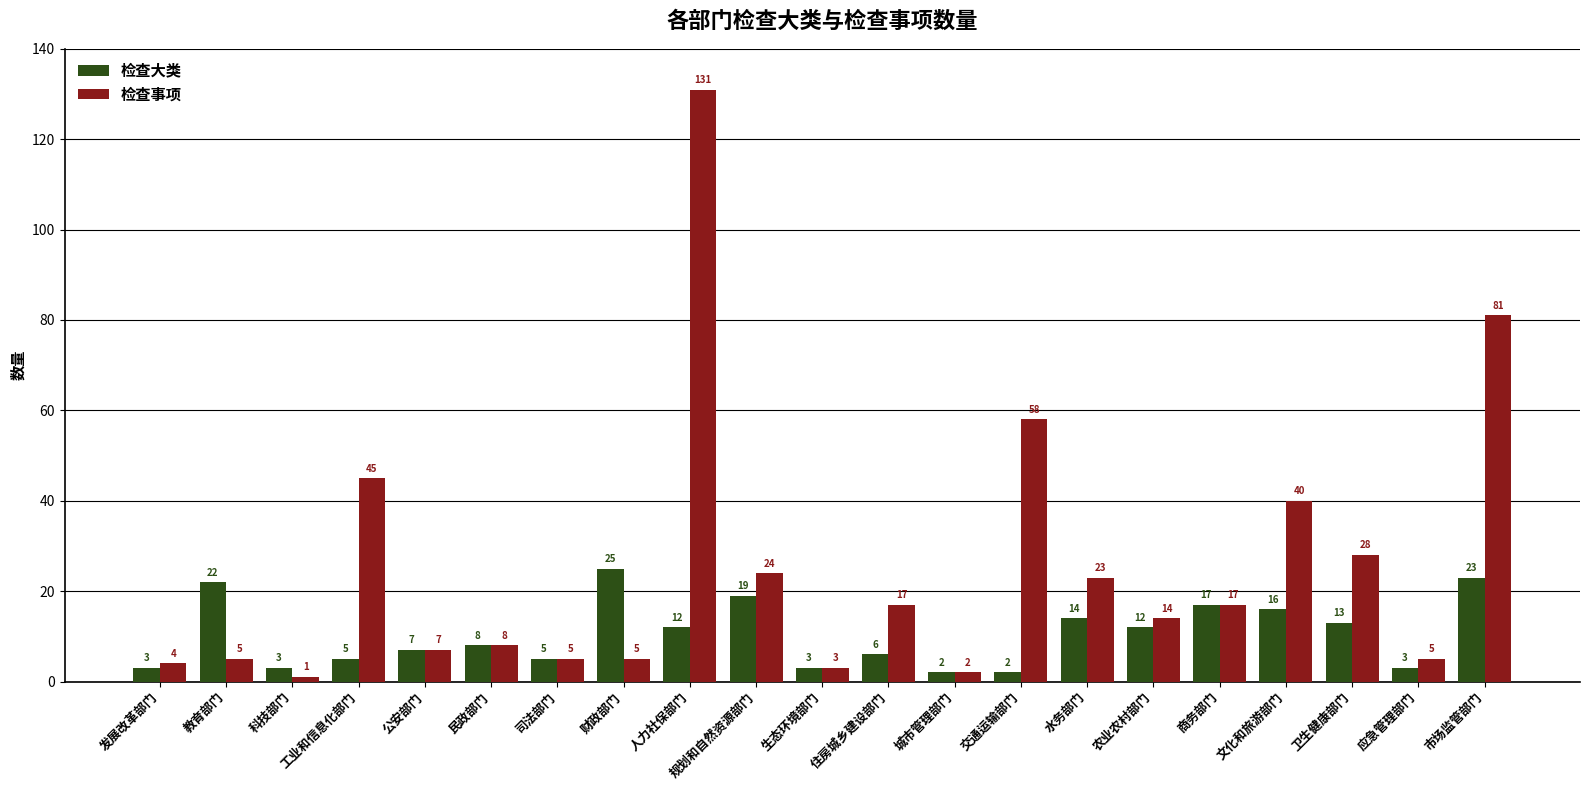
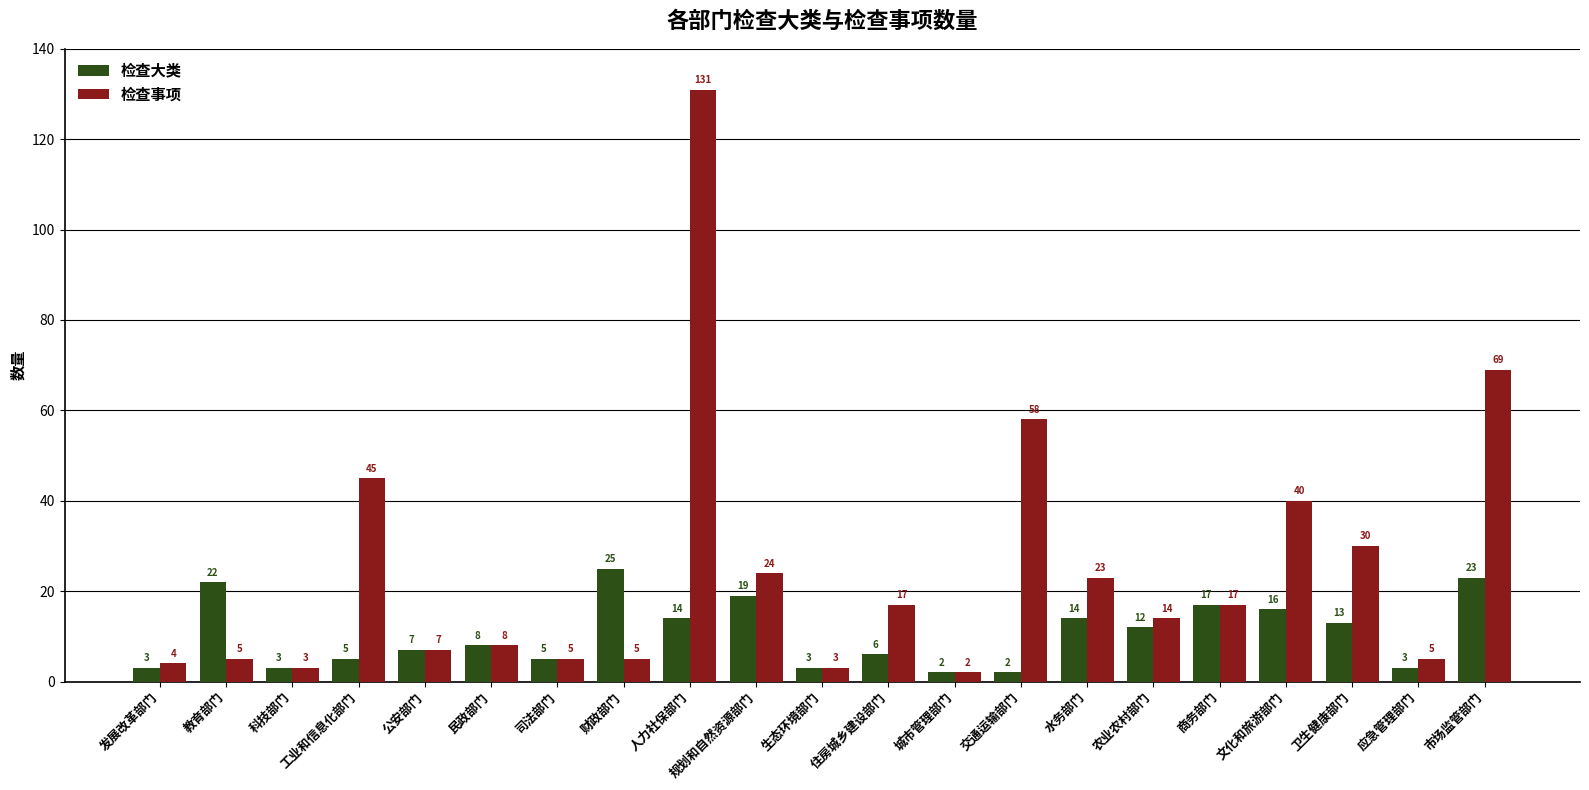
检查事项, 科技部门: 1 -> 3
检查大类, 人力社保部门: 12 -> 14
检查事项, 卫生健康部门: 28 -> 30
检查事项, 市场监管部门: 81 -> 69
